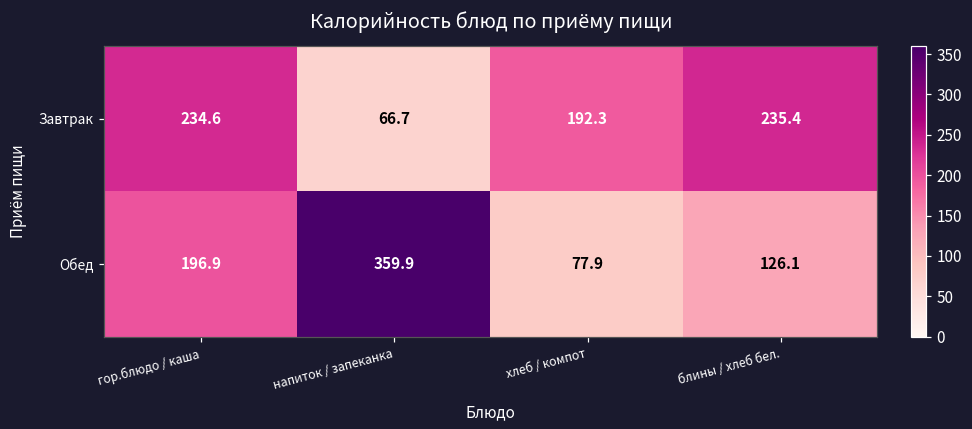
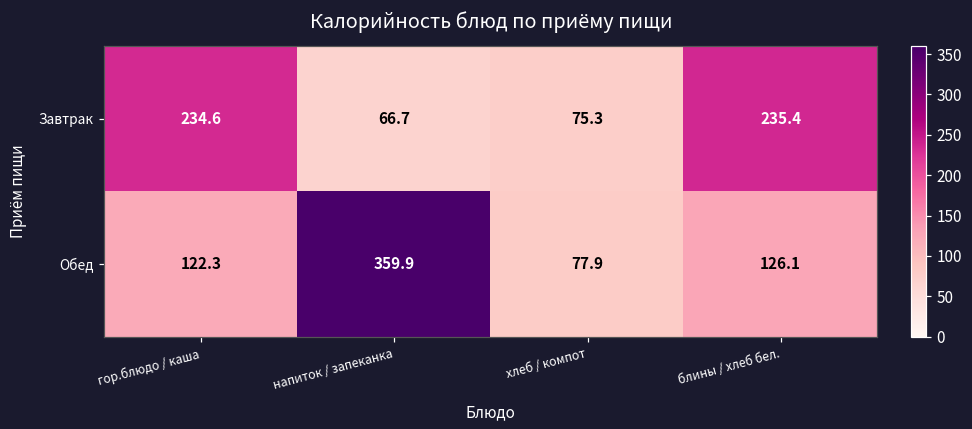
Завтрак, хлеб / компот: 192.3 -> 75.3
Обед, гор.блюдо / каша: 196.9 -> 122.3
